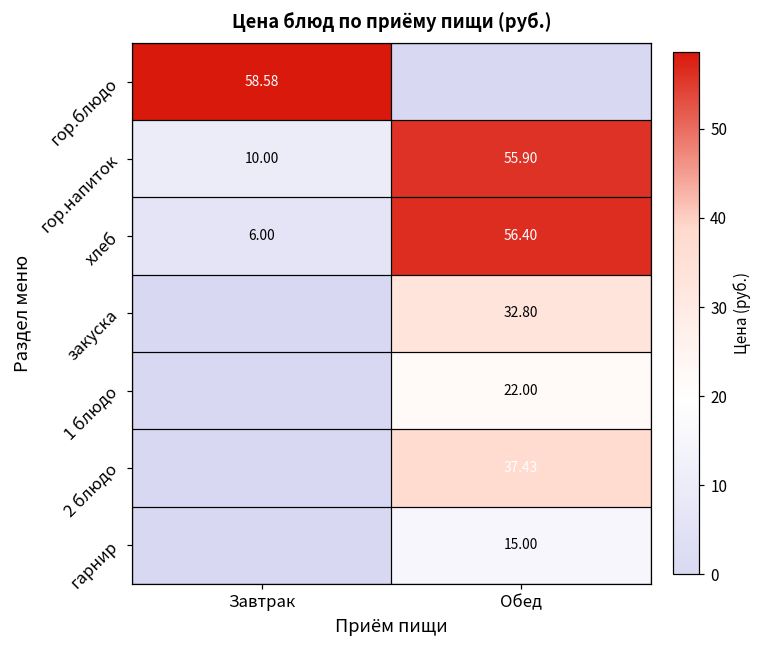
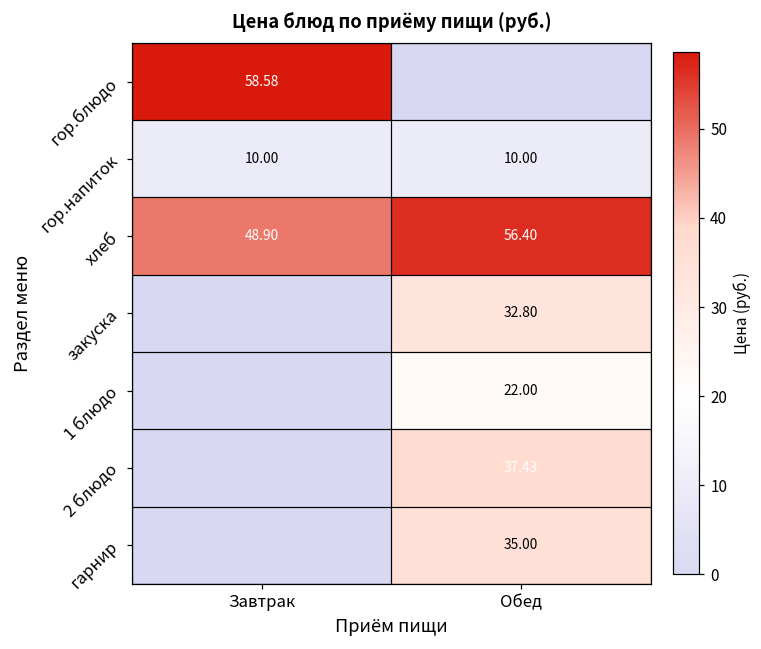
гор.напиток, Обед: 55.90 -> 10.00
хлеб, Завтрак: 6.00 -> 48.90
гарнир, Обед: 15.00 -> 35.00
